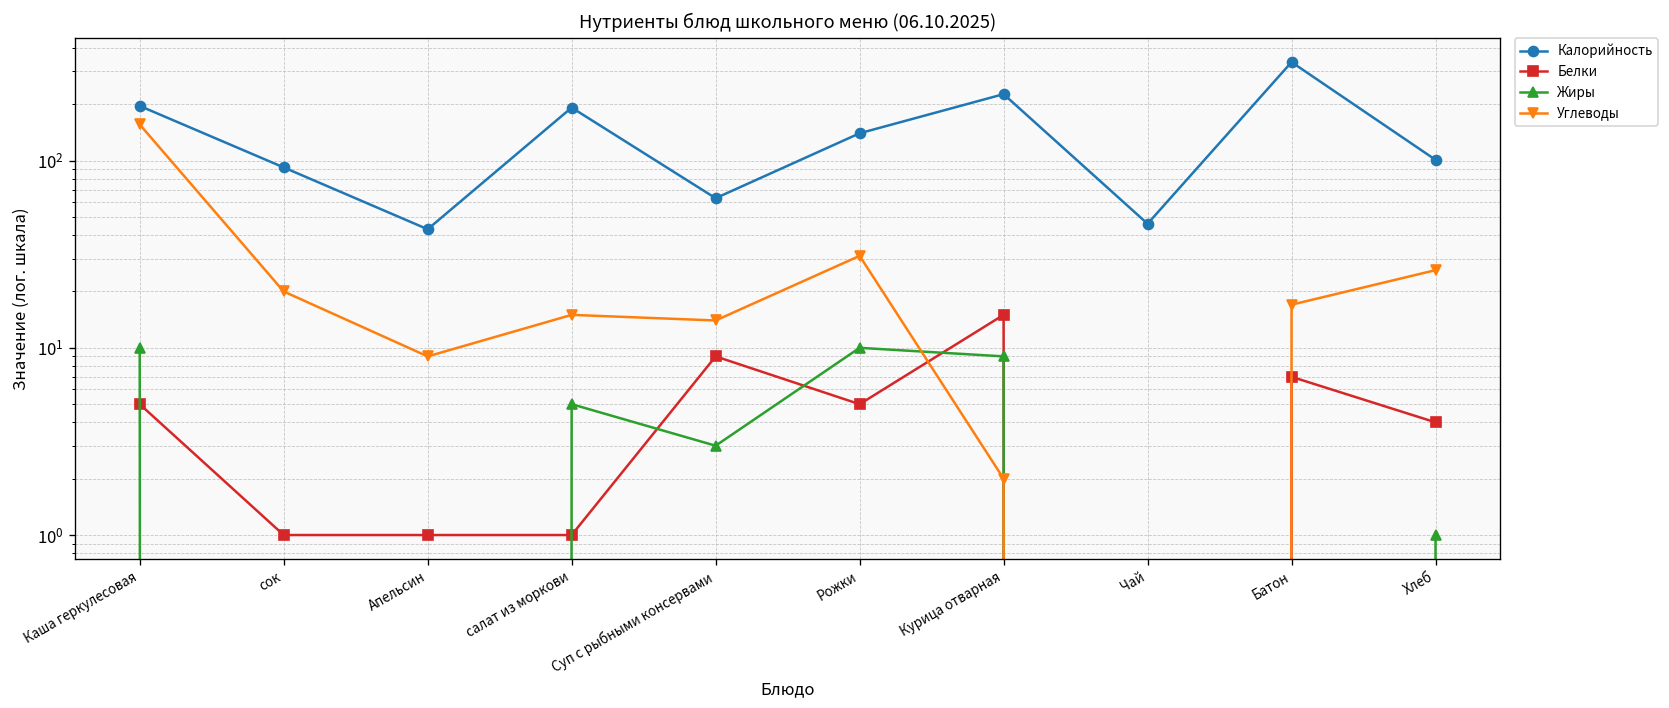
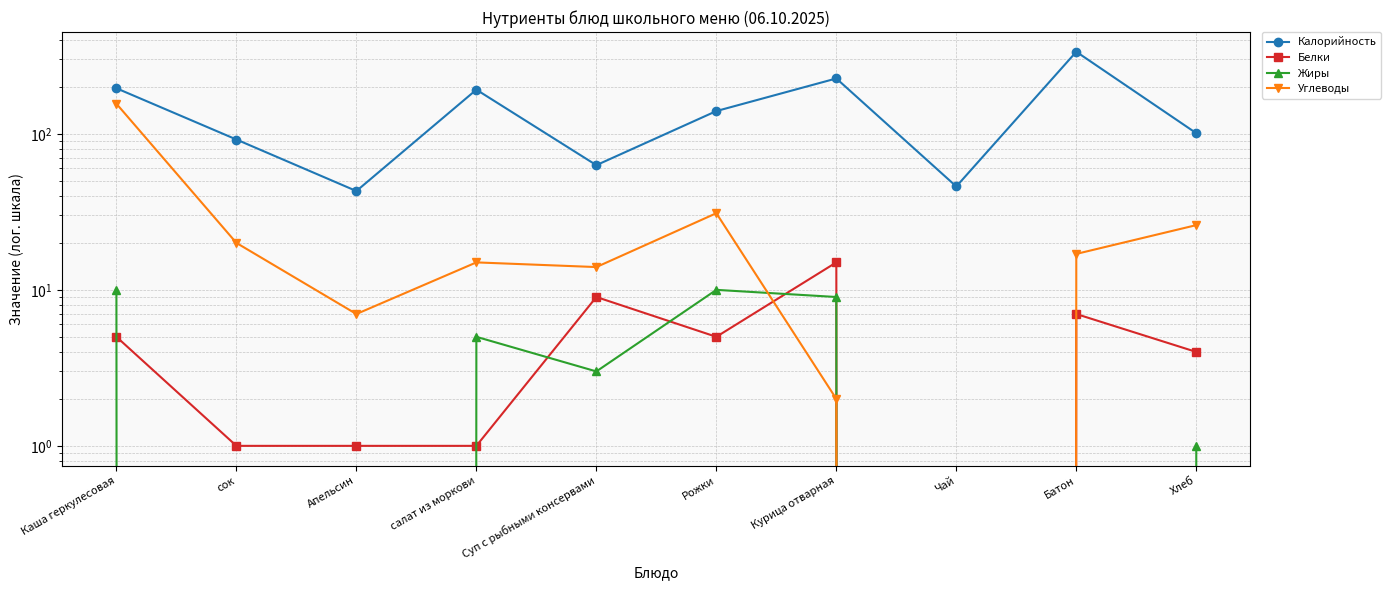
Углеводы, Апельсин: 9 -> 7
